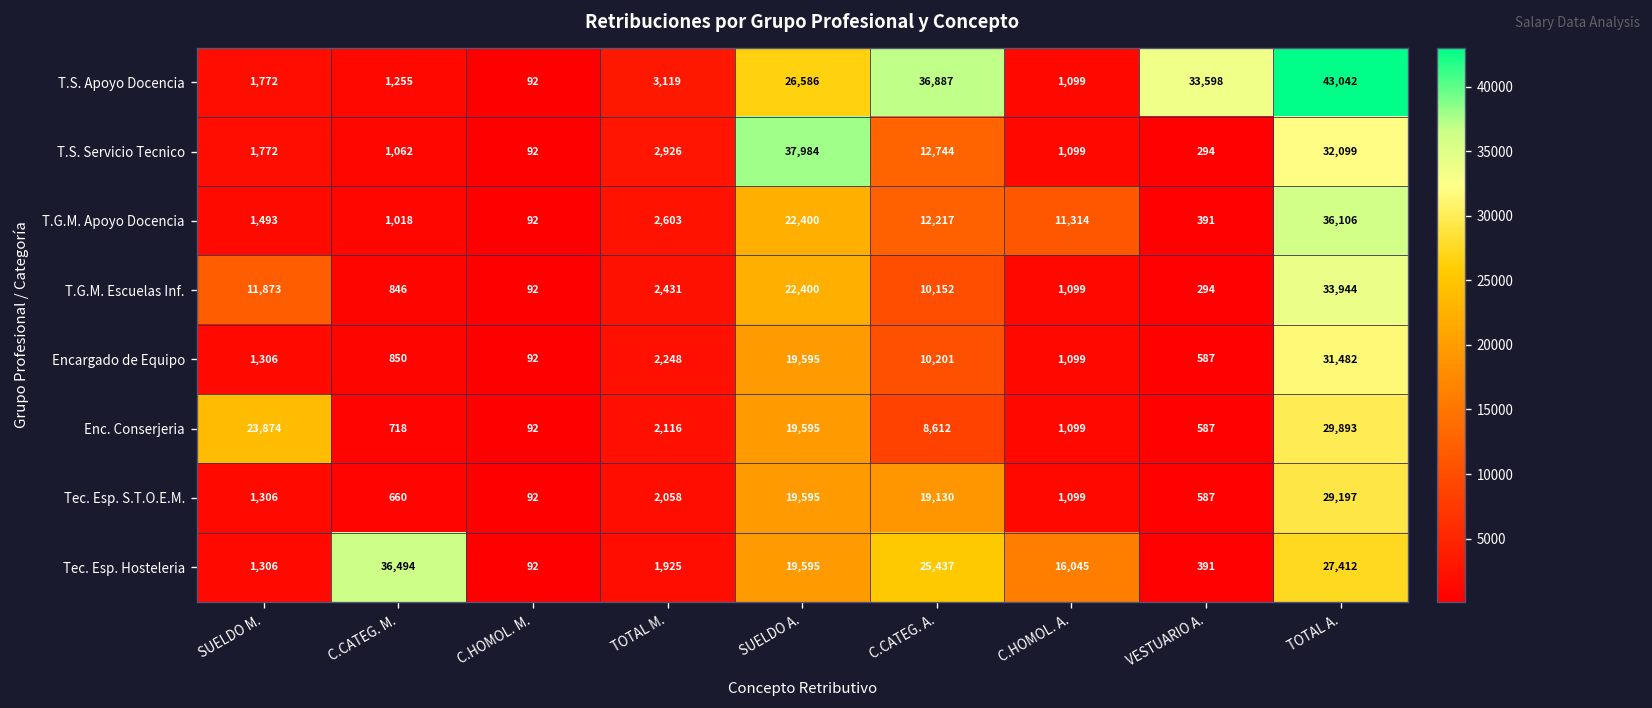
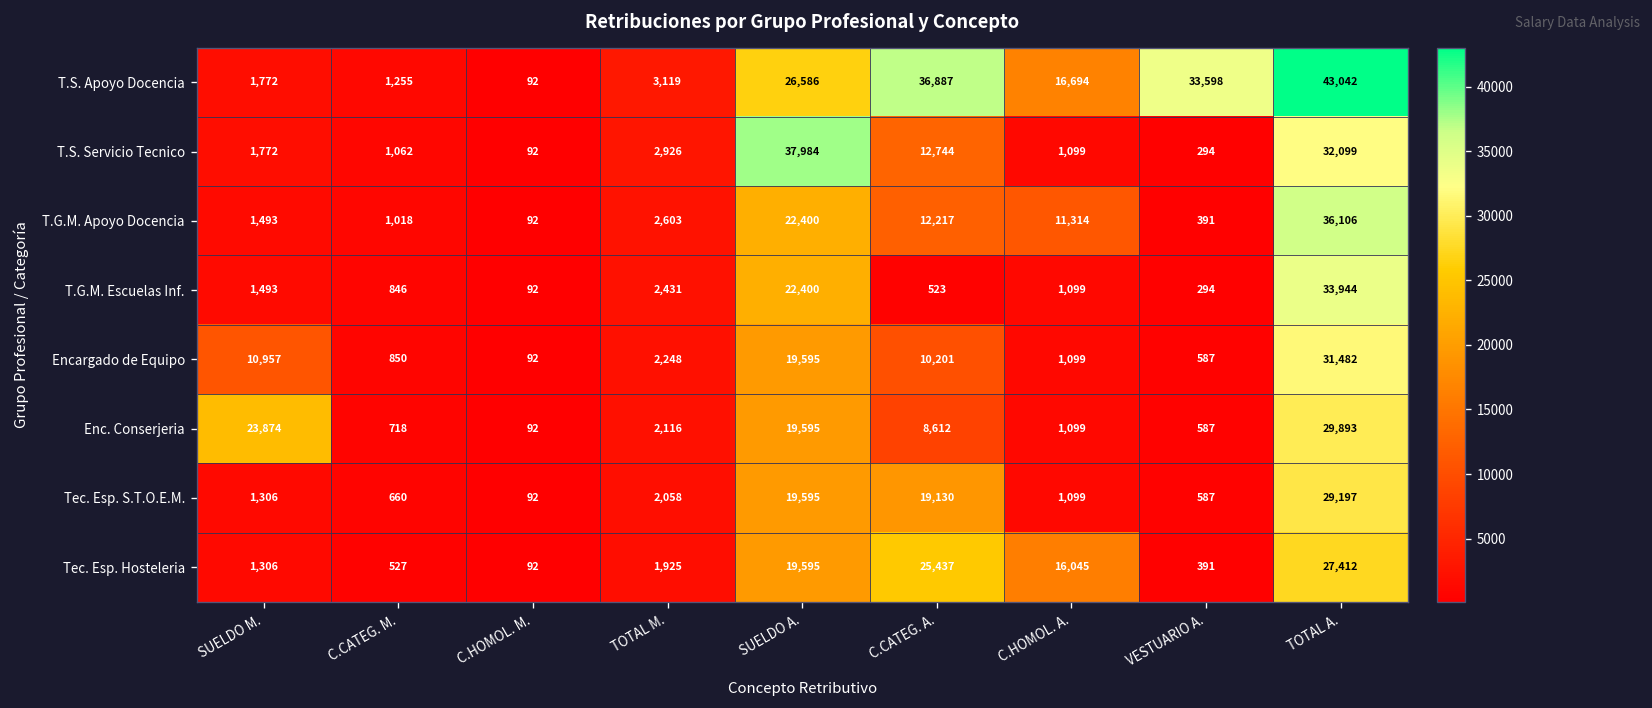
T.S. Apoyo Docencia, C.HOMOL. A.: 1,099 -> 16,694
T.G.M. Escuelas Inf., SUELDO M.: 11,873 -> 1,493
T.G.M. Escuelas Inf., C.CATEG. A.: 10,152 -> 523
Encargado de Equipo, SUELDO M.: 1,306 -> 10,957
Tec. Esp. Hosteleria, C.CATEG. M.: 36,494 -> 527
